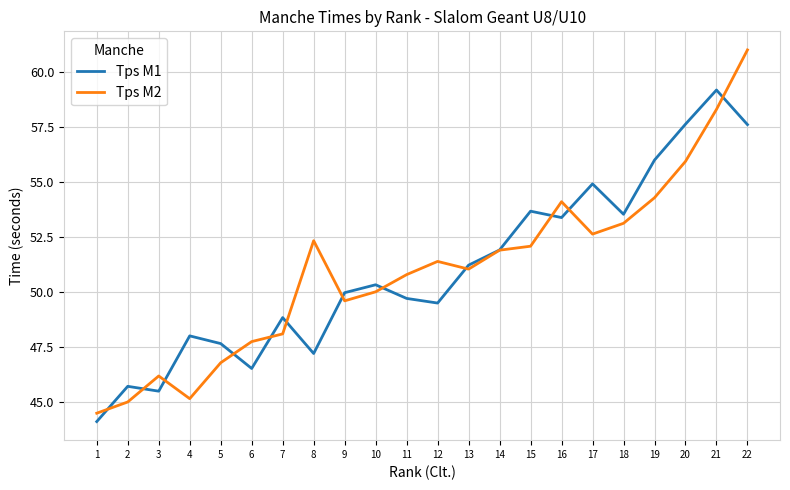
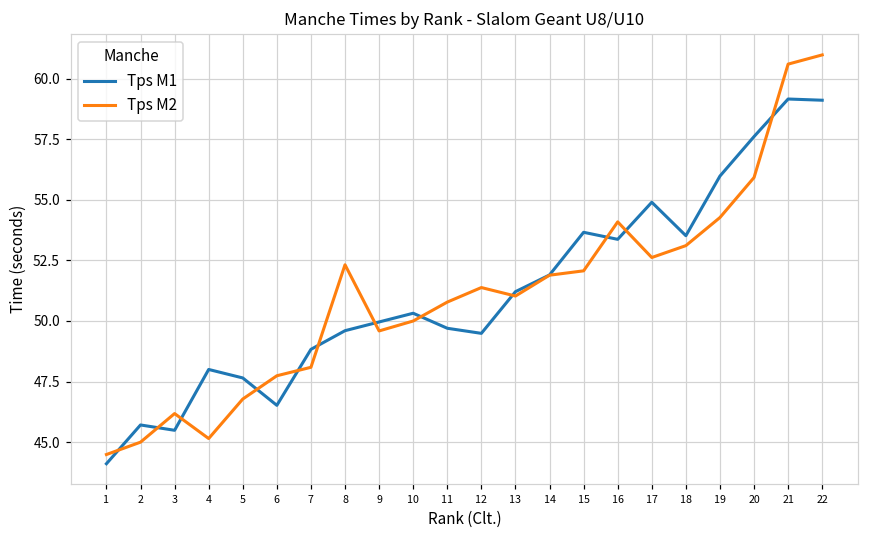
Tps M1, 8: 47.2 -> 49.6
Tps M2, 21: 58.3 -> 60.6
Tps M1, 22: 57.6 -> 59.1
